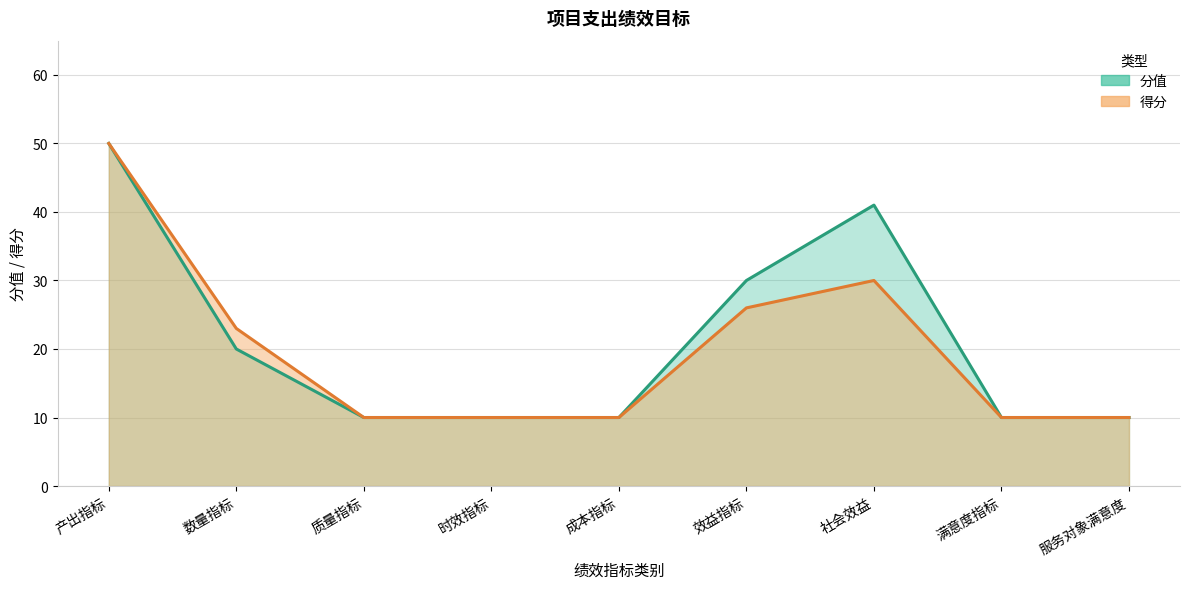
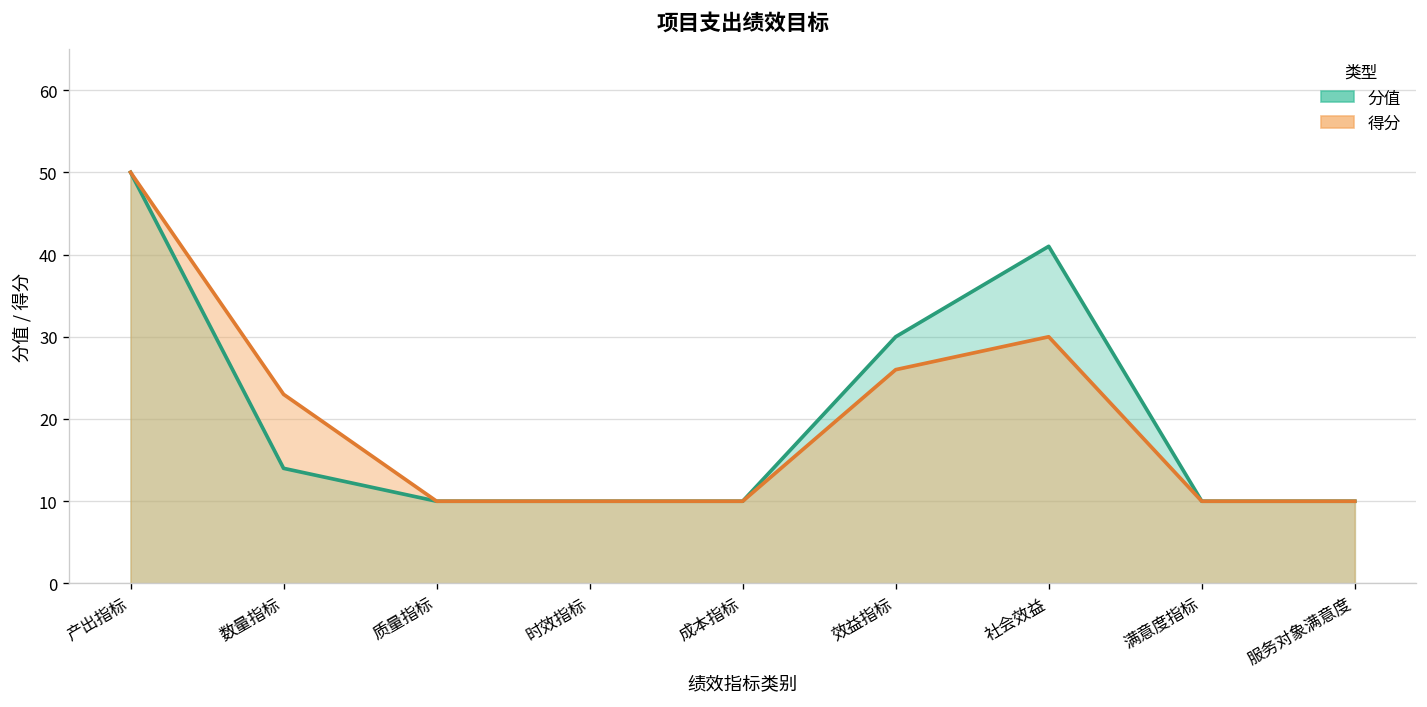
分值, 数量指标: 20 -> 14
